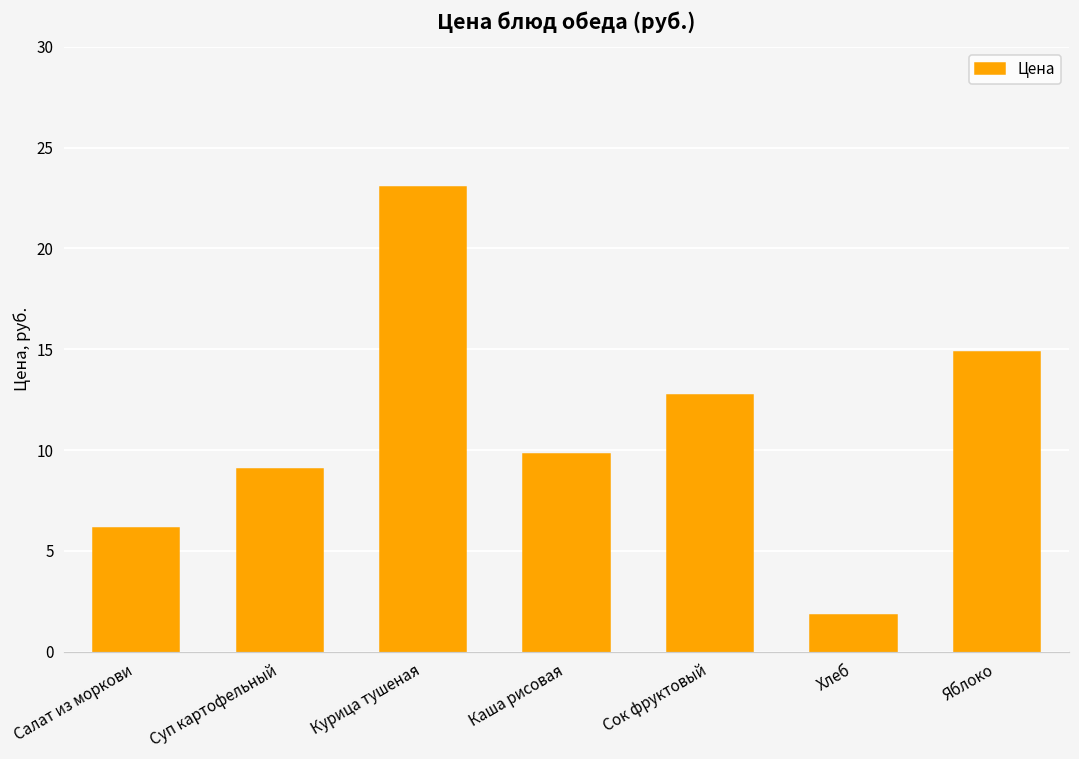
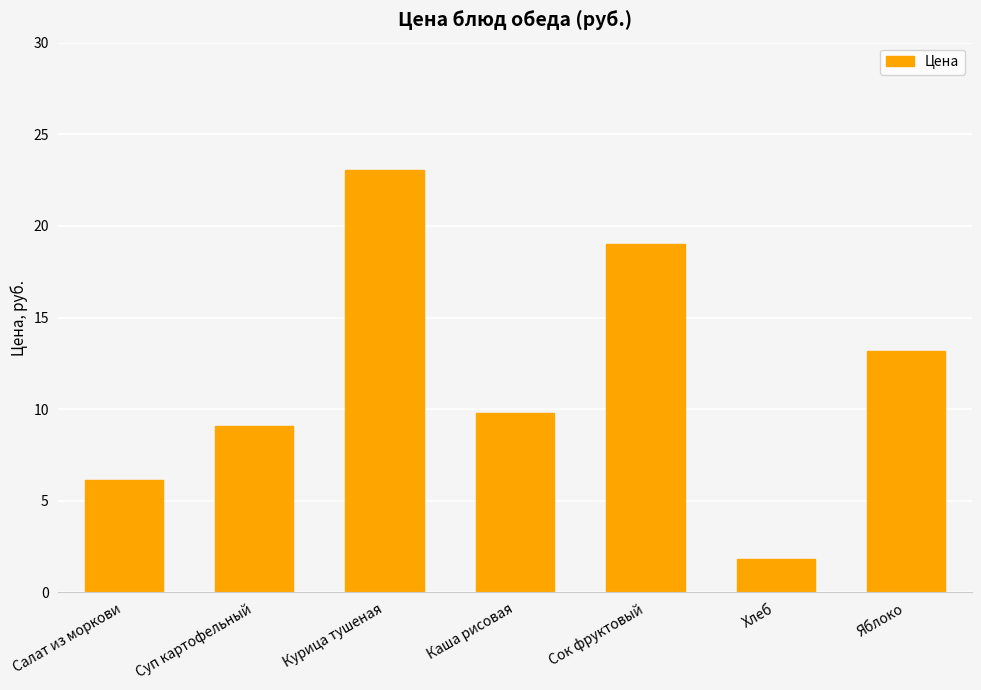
Сок фруктовый: 12.8 -> 19.0
Яблоко: 14.9 -> 13.2
